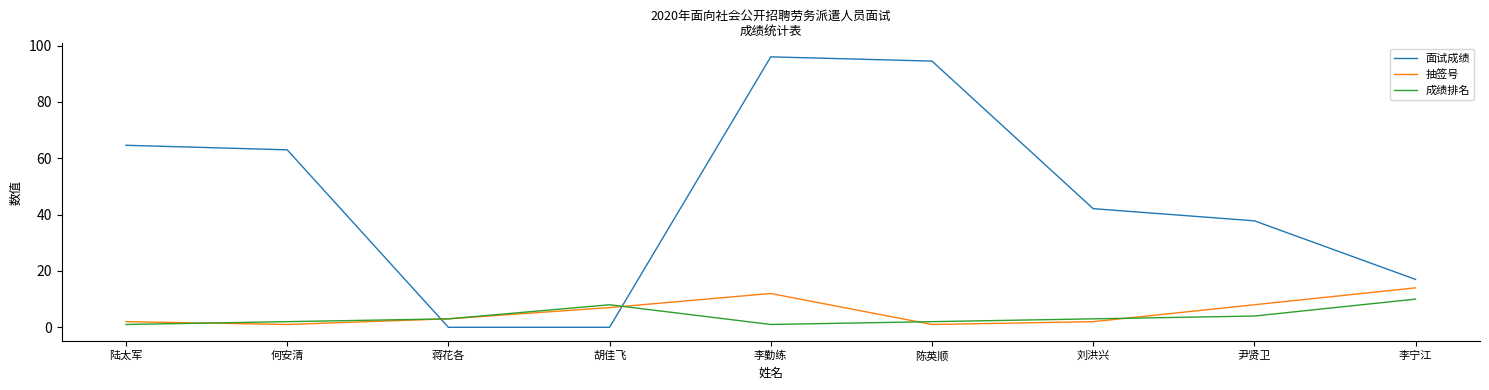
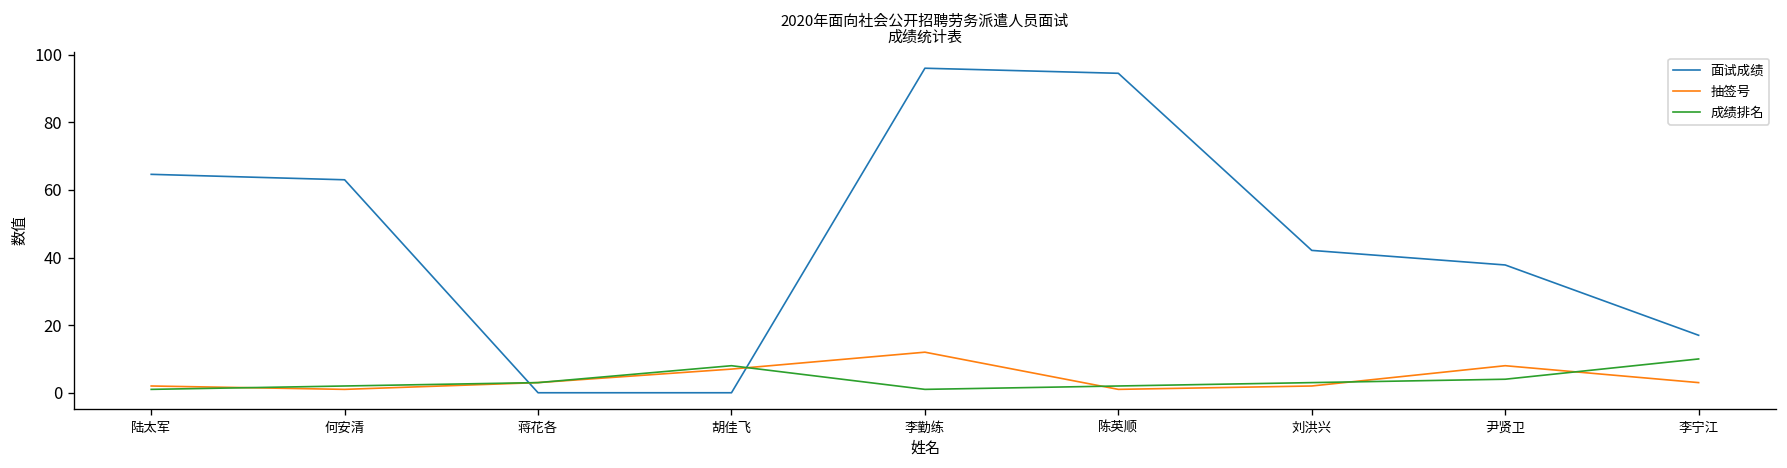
抽签号, 李宁江: 14 -> 3
